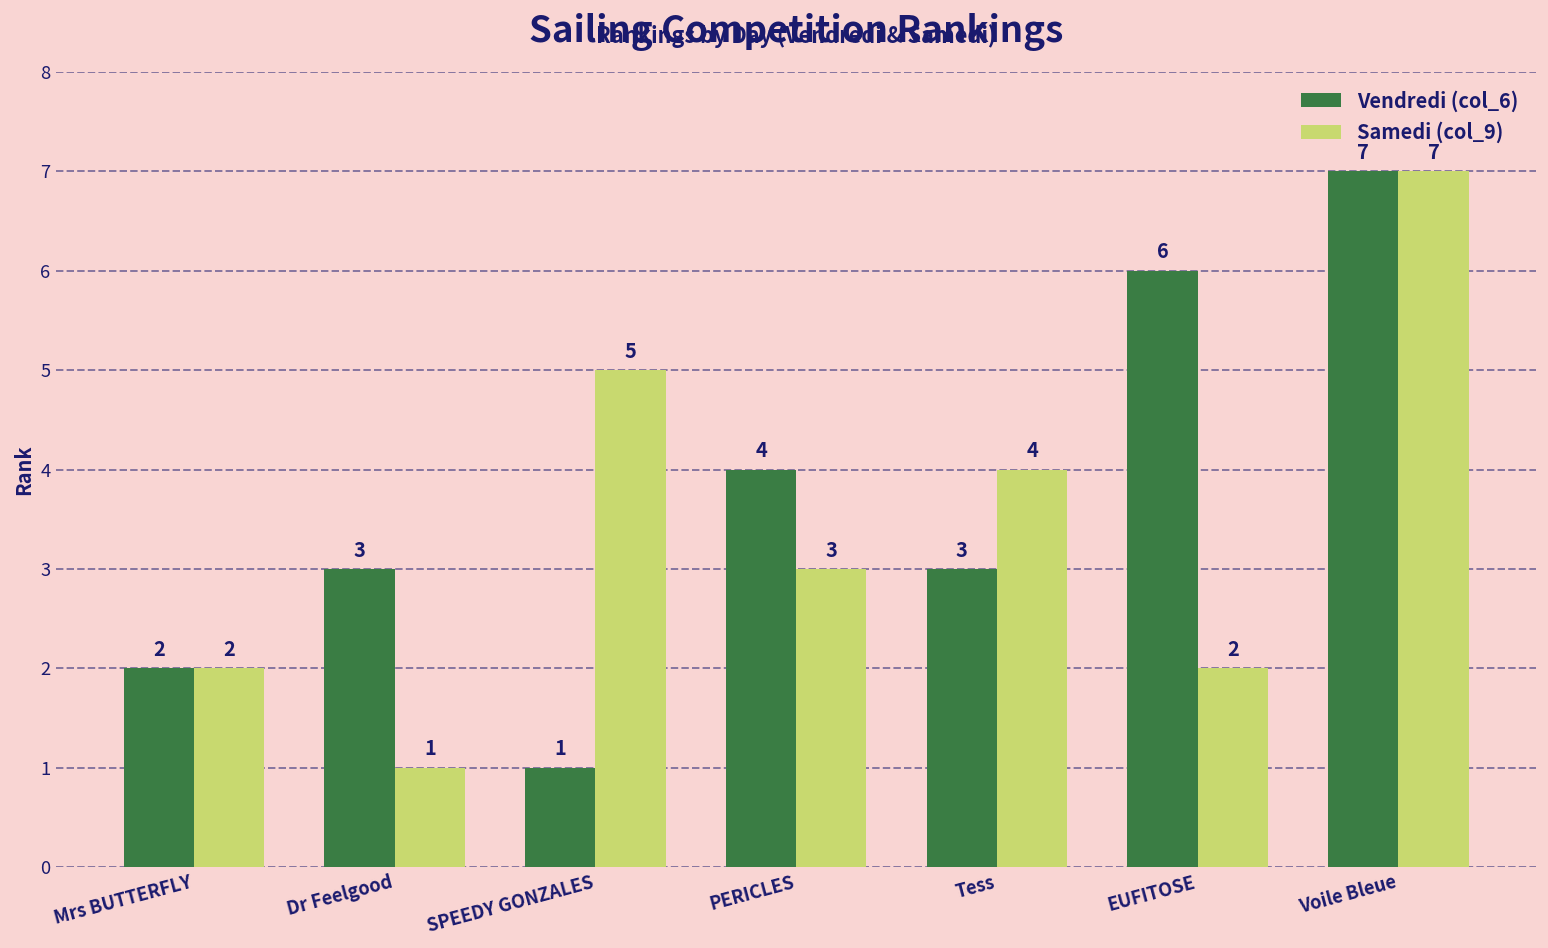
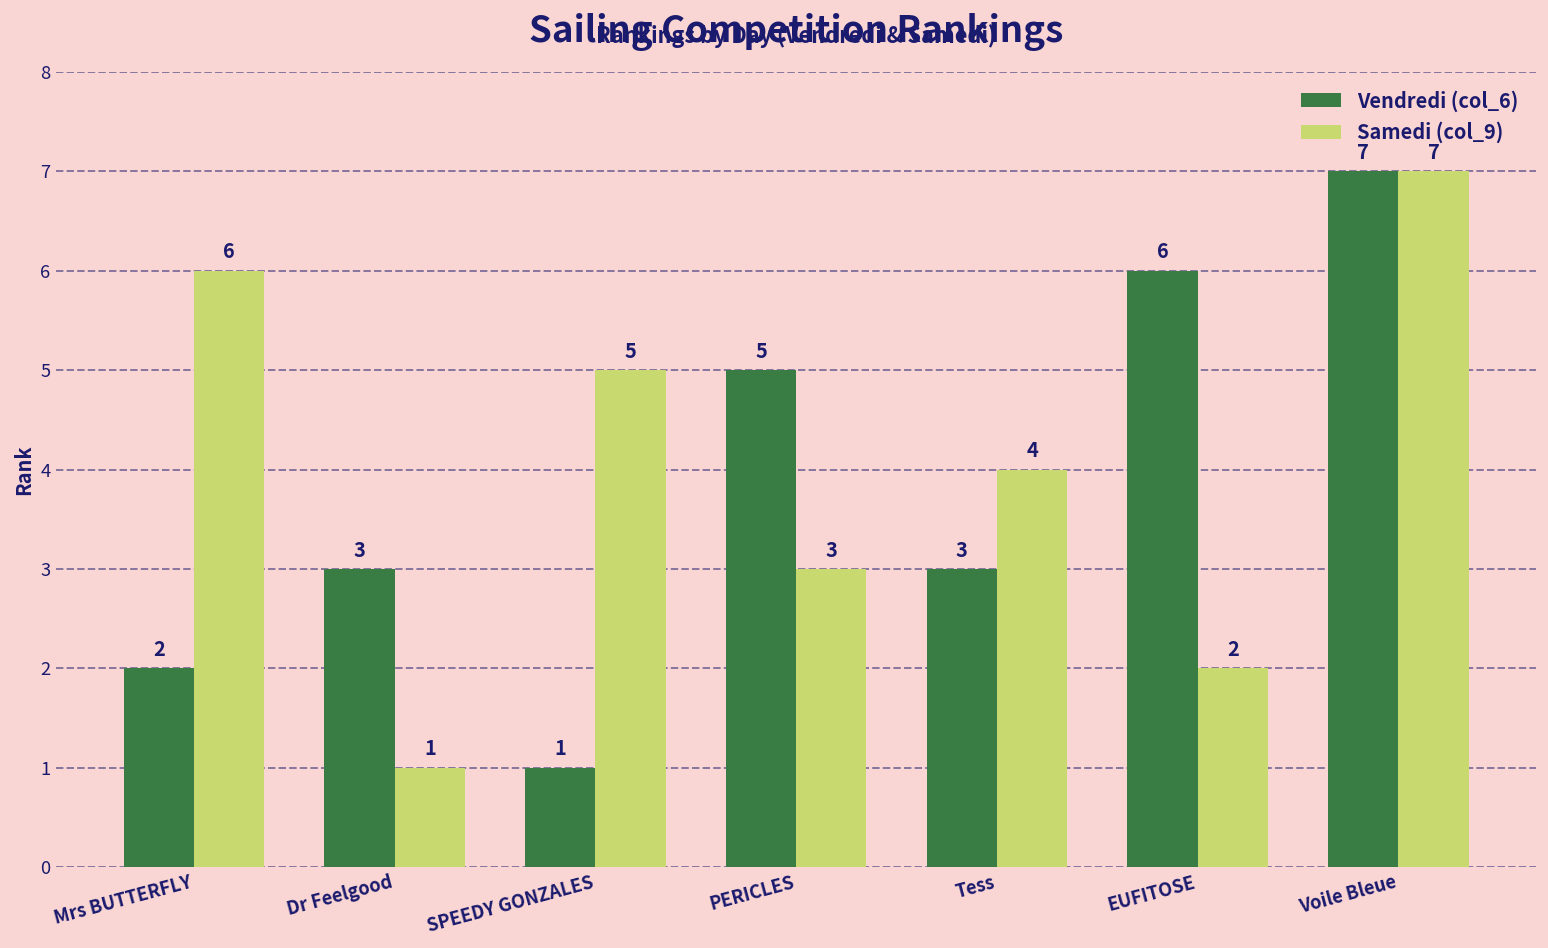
Samedi (col_9), Mrs BUTTERFLY: 2 -> 6
Vendredi (col_6), PERICLES: 4 -> 5
